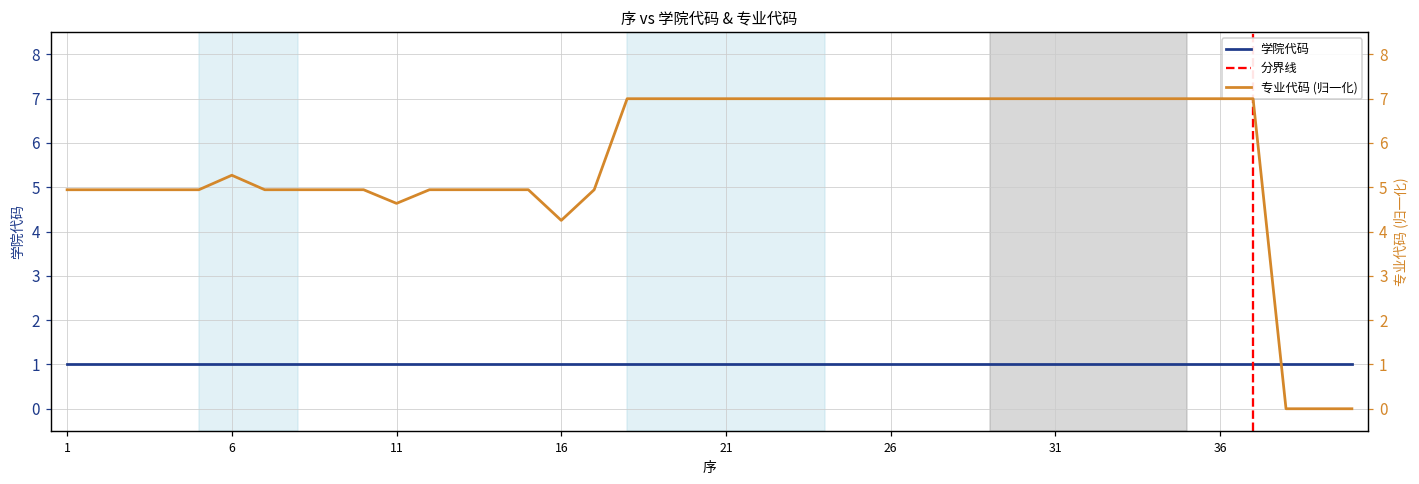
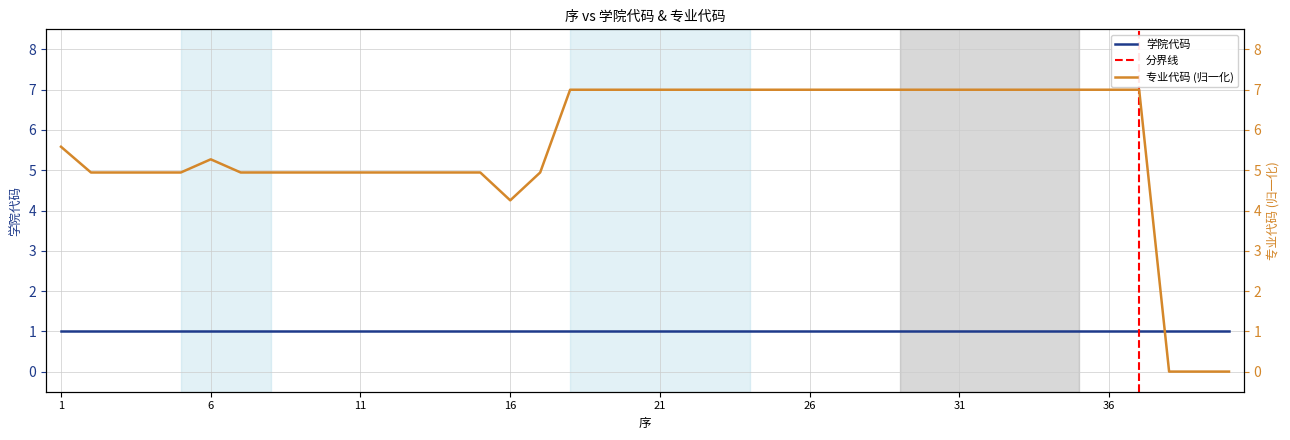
专业代码 (归一化), 1: 4.9 -> 5.6
专业代码 (归一化), 11: 4.6 -> 4.9
